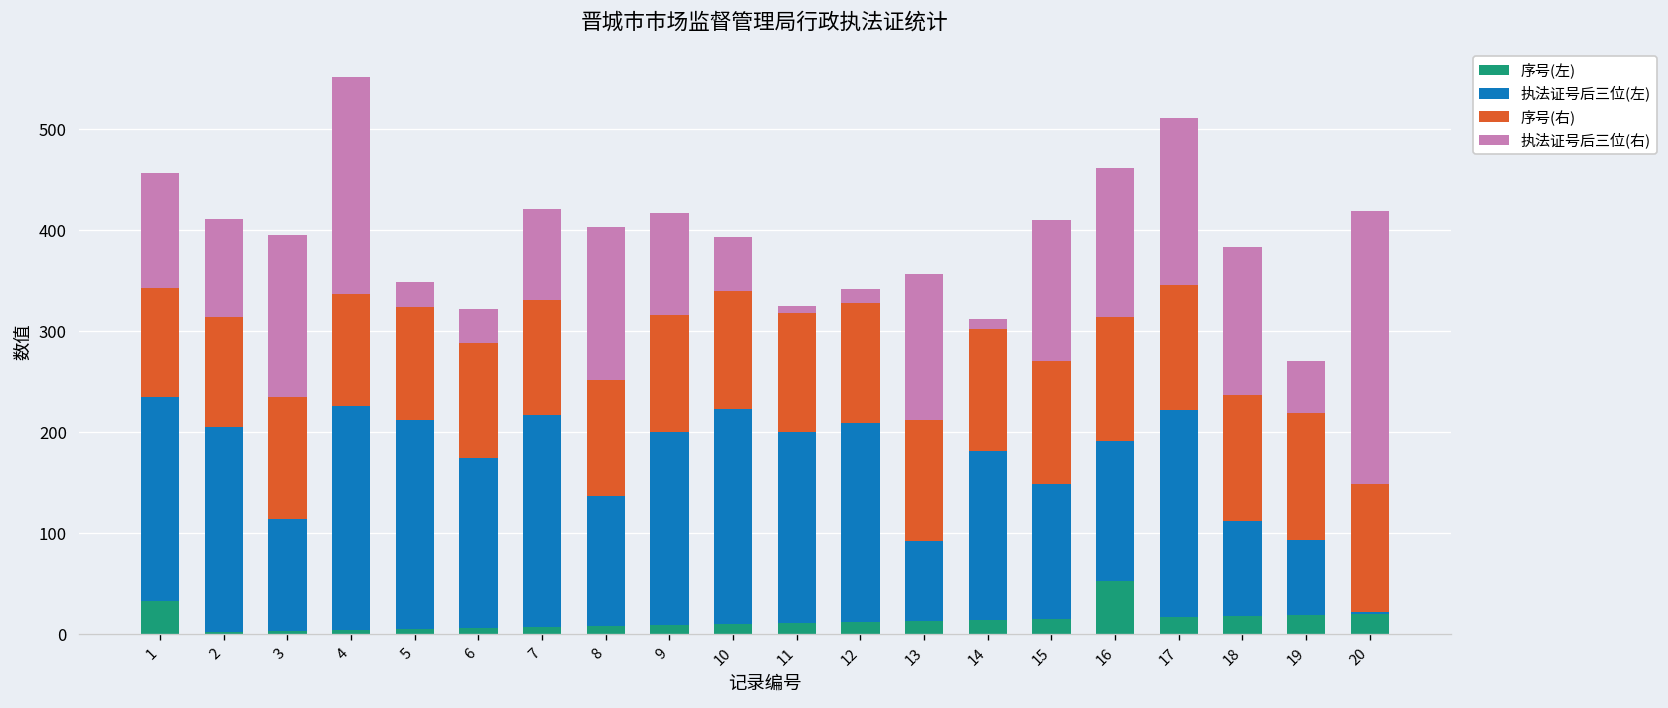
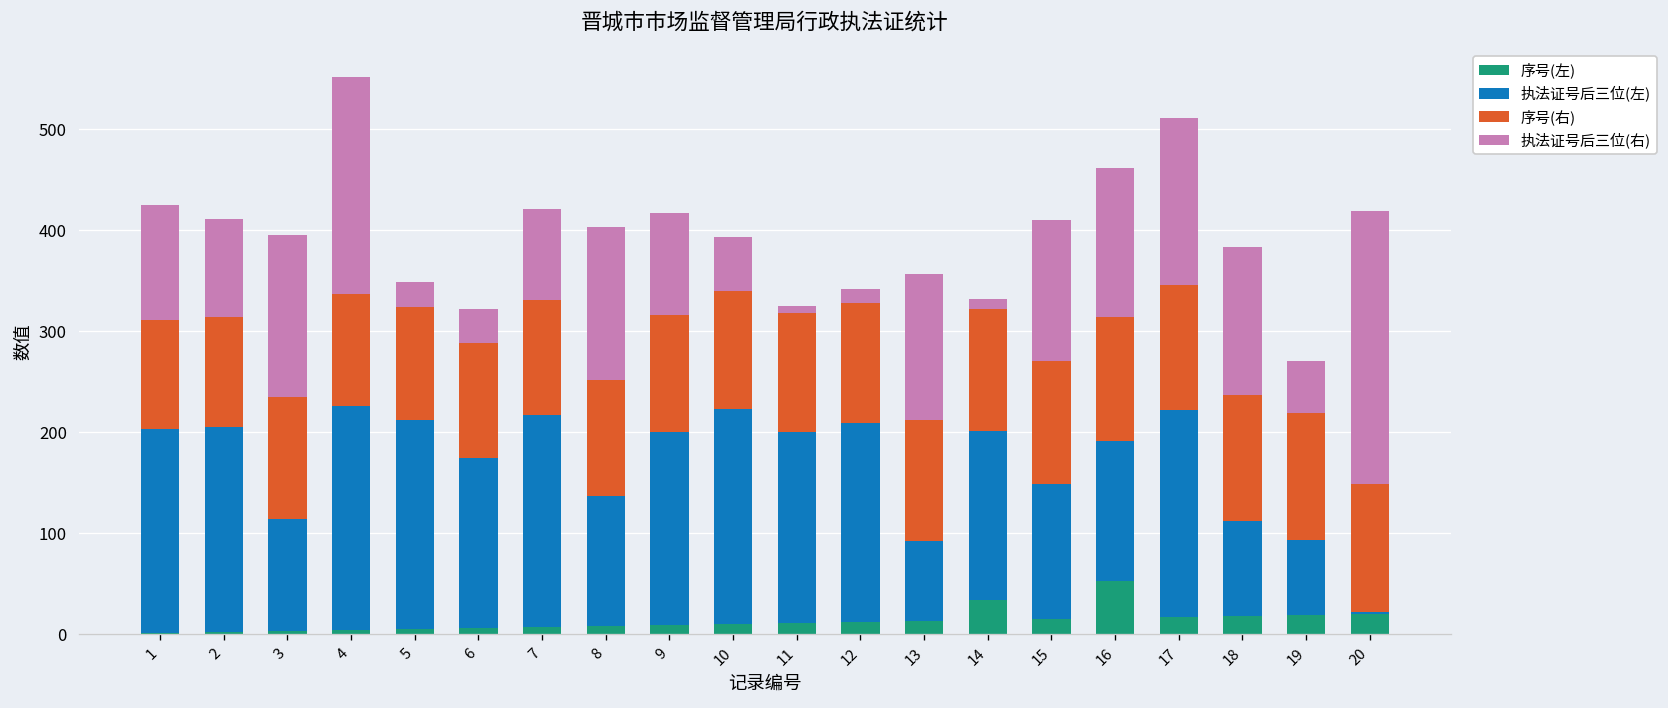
序号(左), 1: 30 -> 0
序号(左), 14: 10 -> 30
